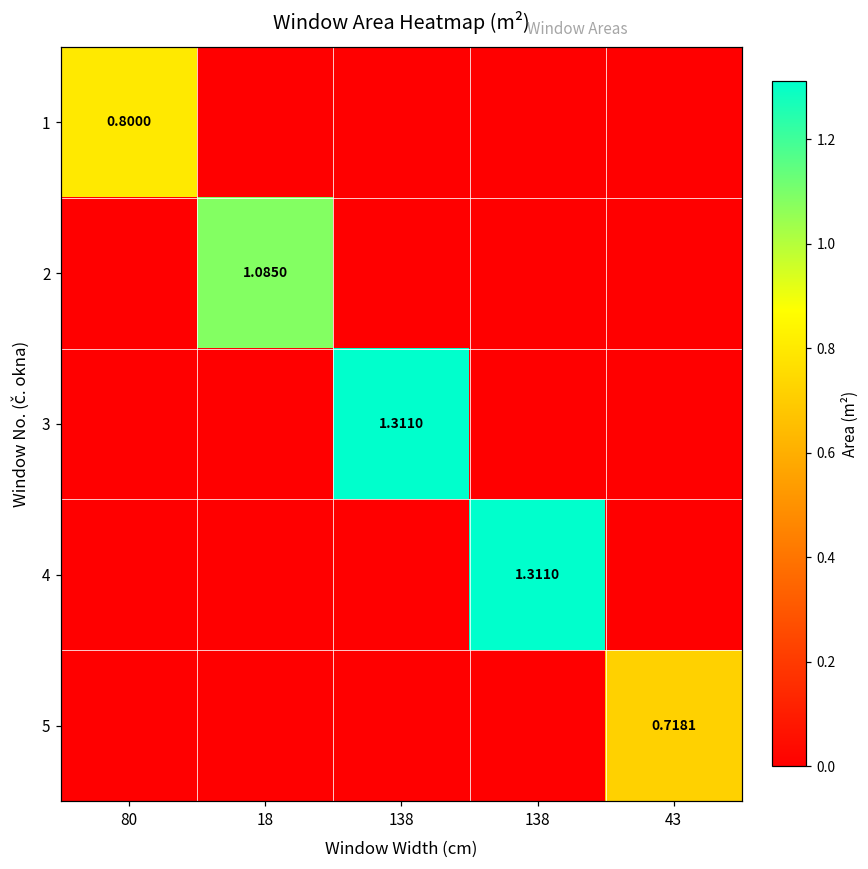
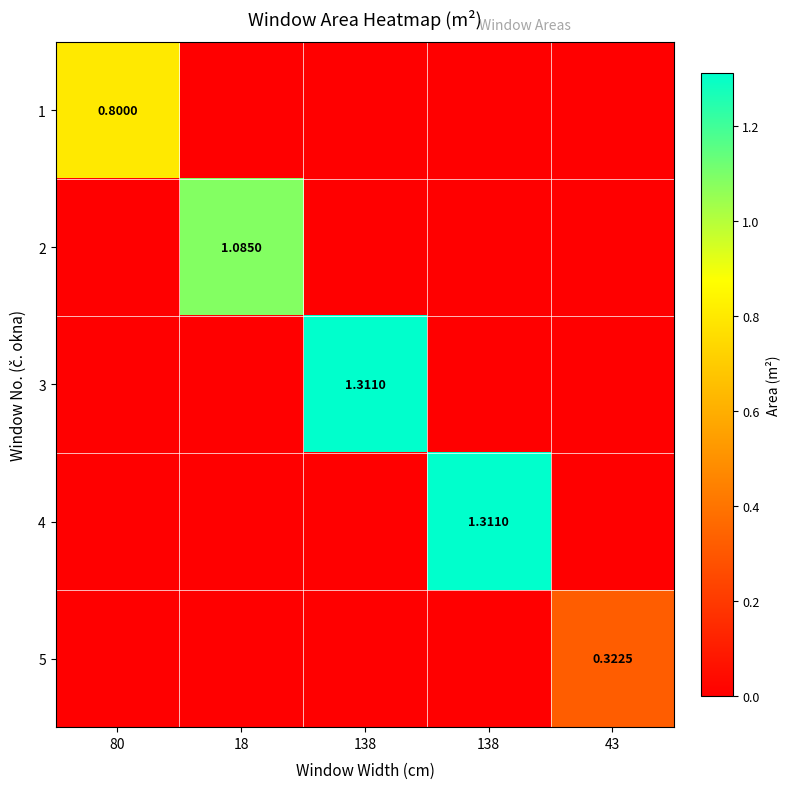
5, 43: 0.7181 -> 0.3225
